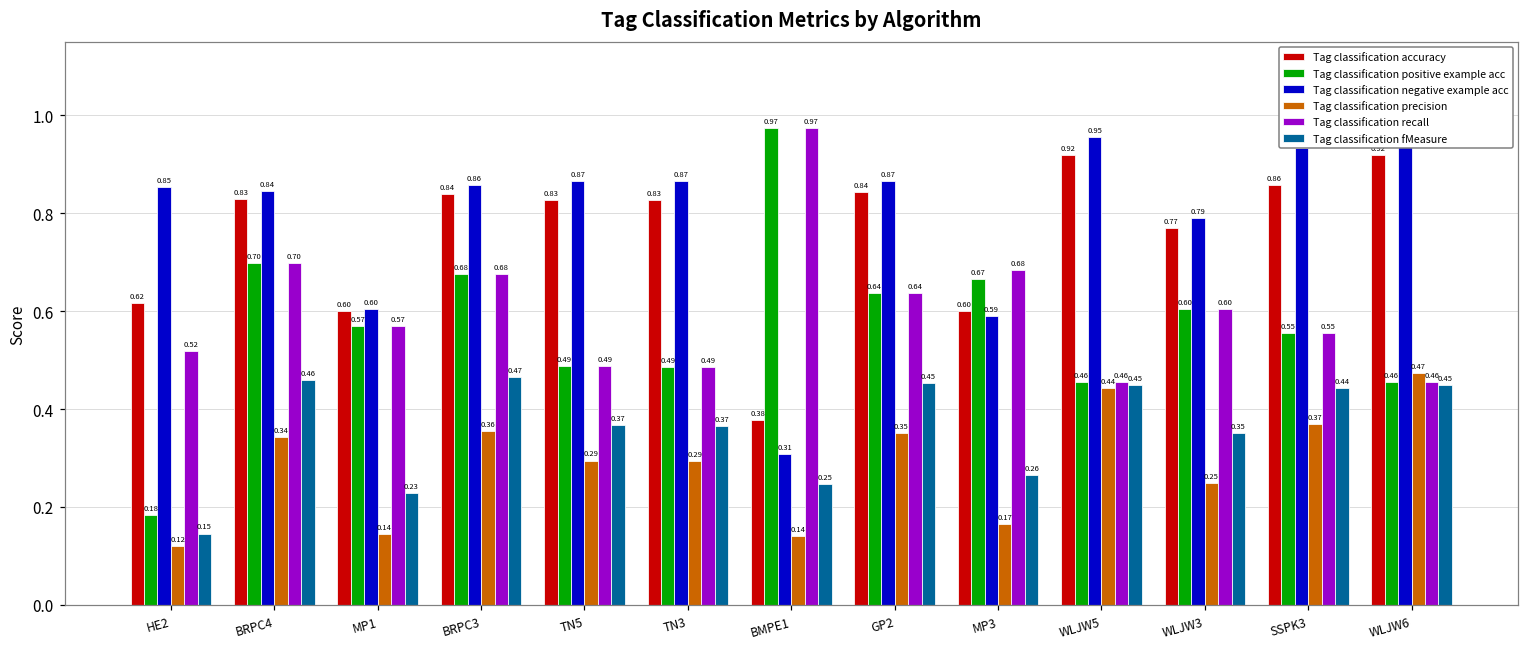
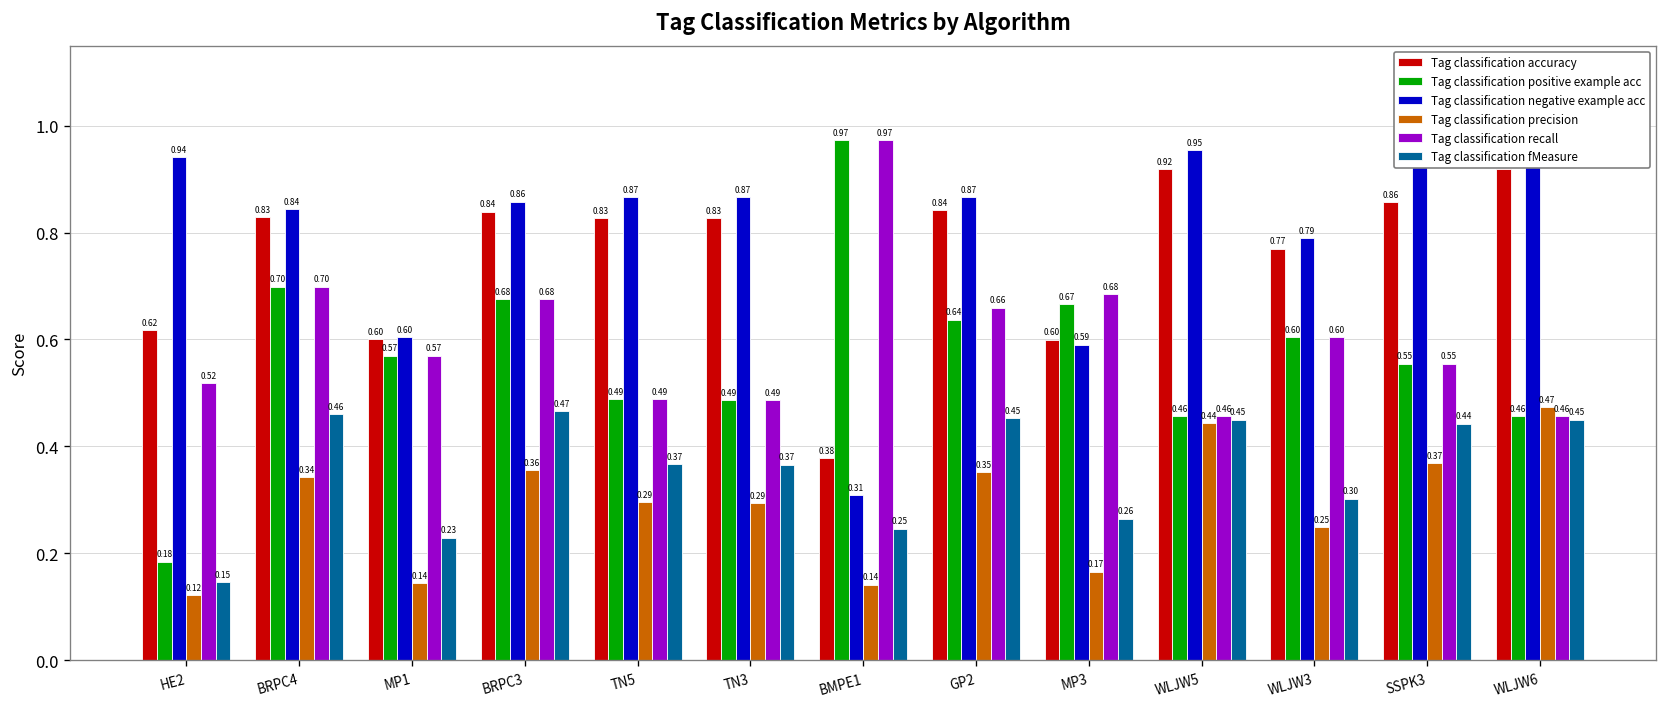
Tag classification negative example acc, HE2: 0.85 -> 0.94
Tag classification recall, GP2: 0.64 -> 0.66
Tag classification fMeasure, WLJW3: 0.35 -> 0.30
